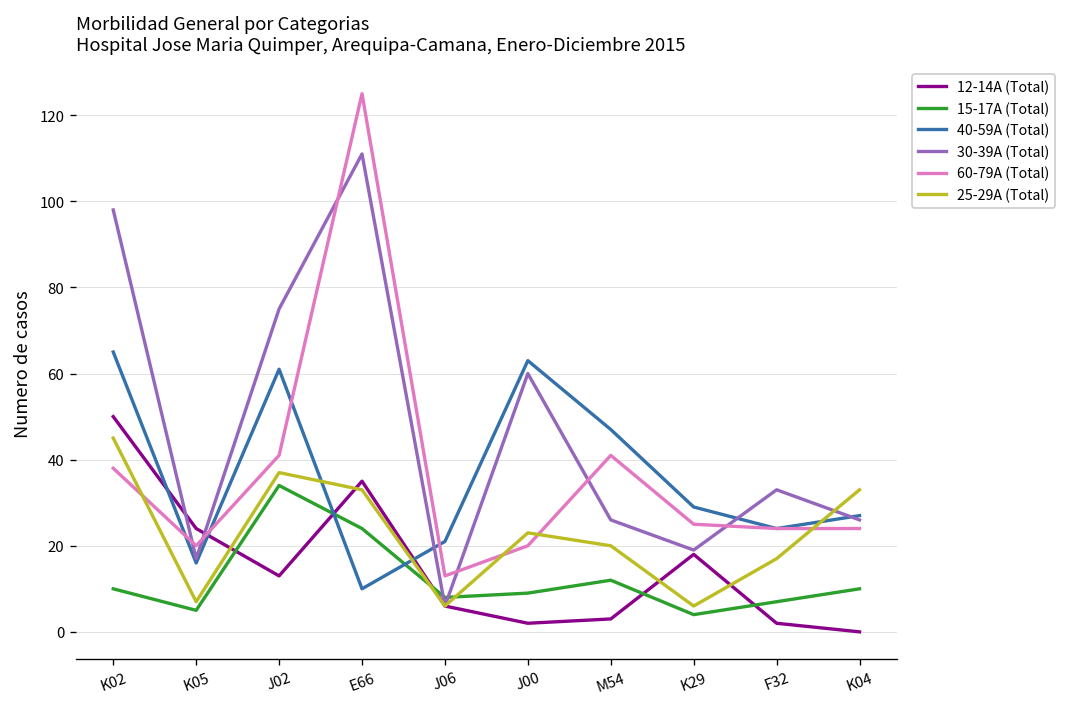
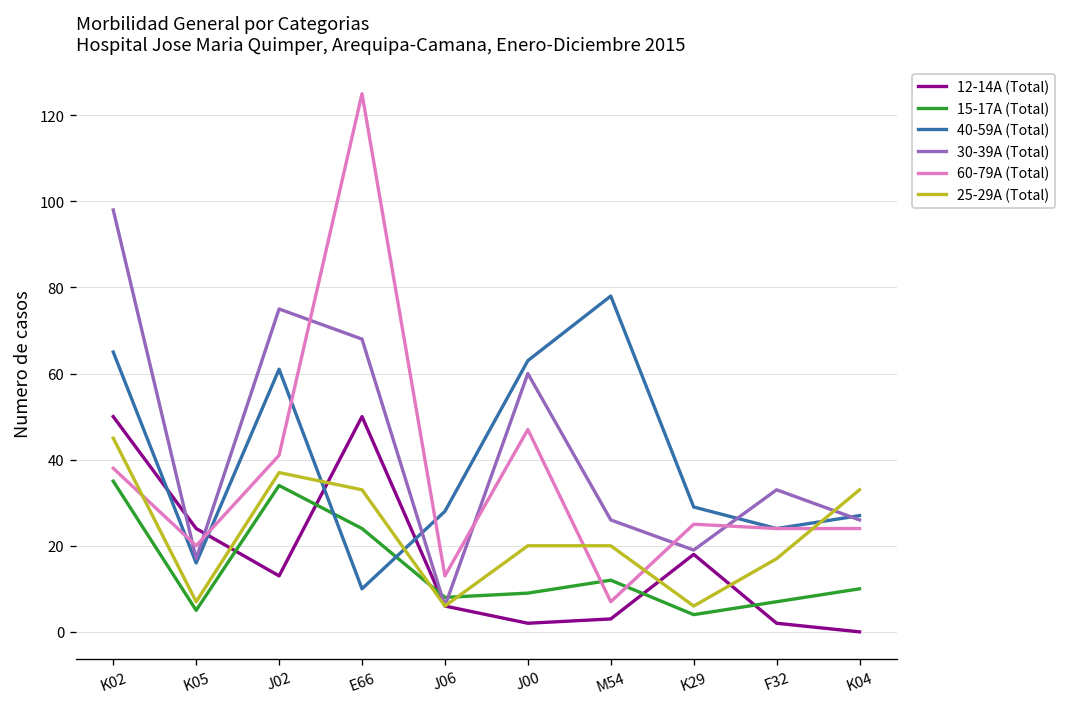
15-17A (Total), K02: 10 -> 35
12-14A (Total), E66: 35 -> 50
30-39A (Total), E66: 111 -> 68
40-59A (Total), J06: 21 -> 28
60-79A (Total), J00: 20 -> 47
25-29A (Total), J00: 23 -> 20
40-59A (Total), M54: 47 -> 78
60-79A (Total), M54: 41 -> 7
